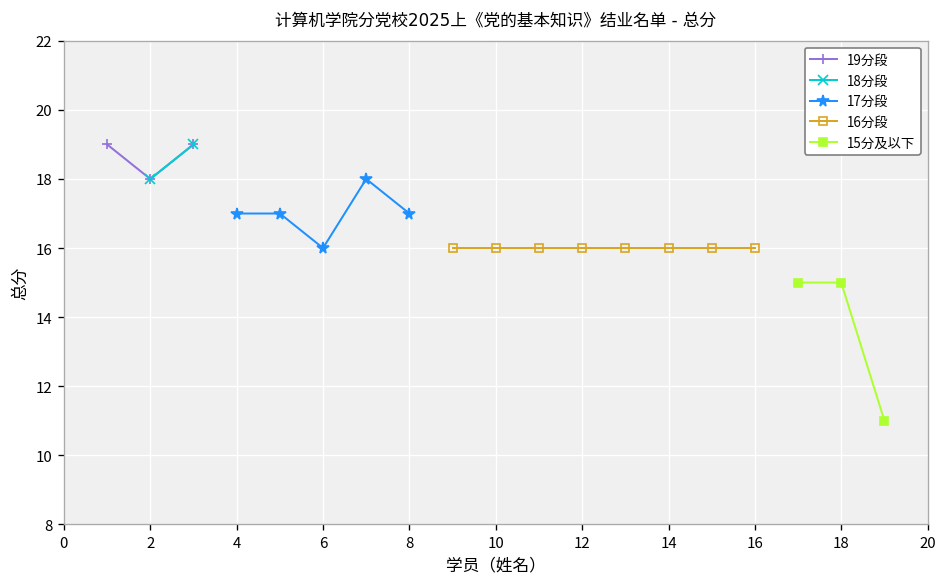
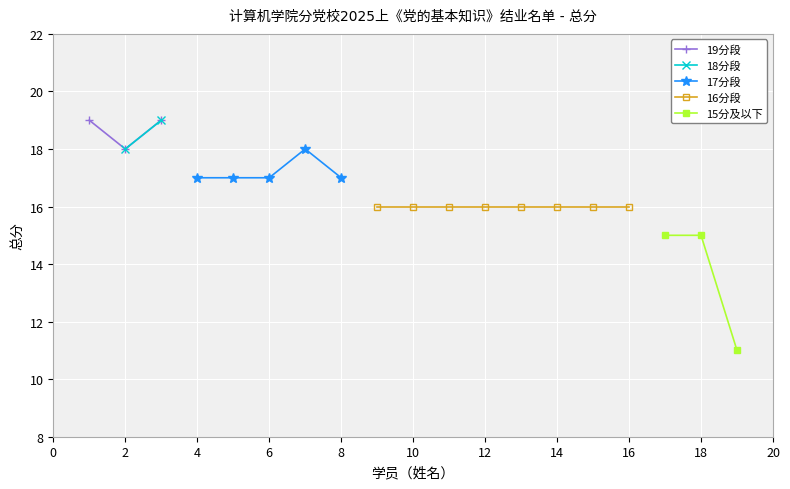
17分段, 6: 16 -> 17
